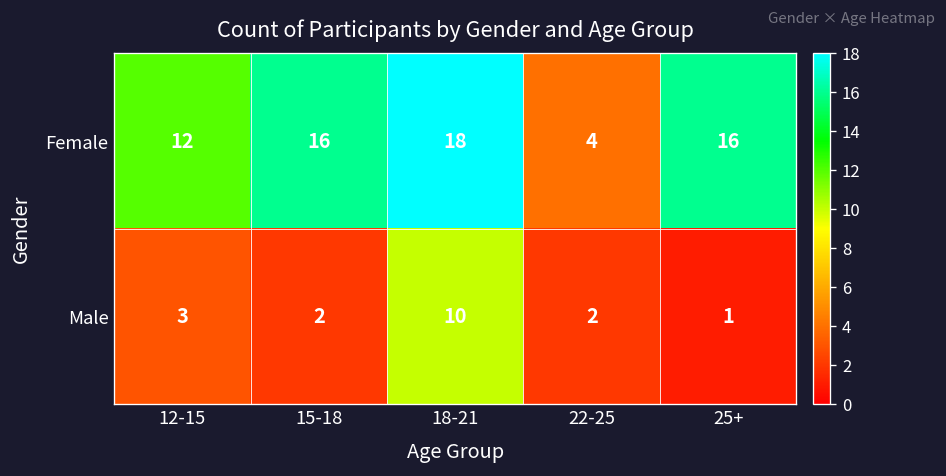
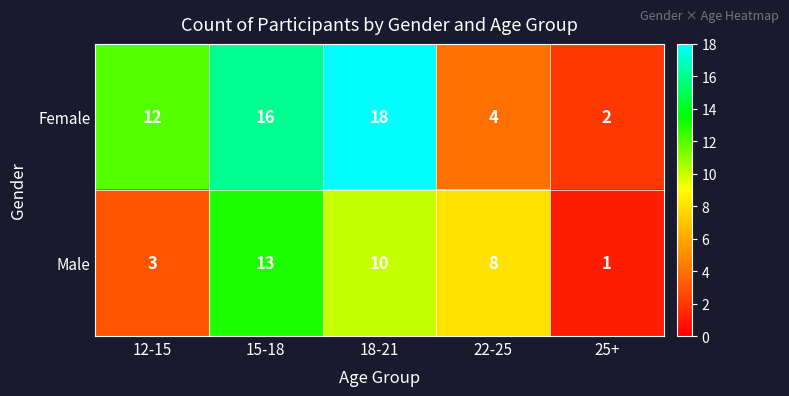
Female, 25+: 16 -> 2
Male, 15-18: 2 -> 13
Male, 22-25: 2 -> 8
